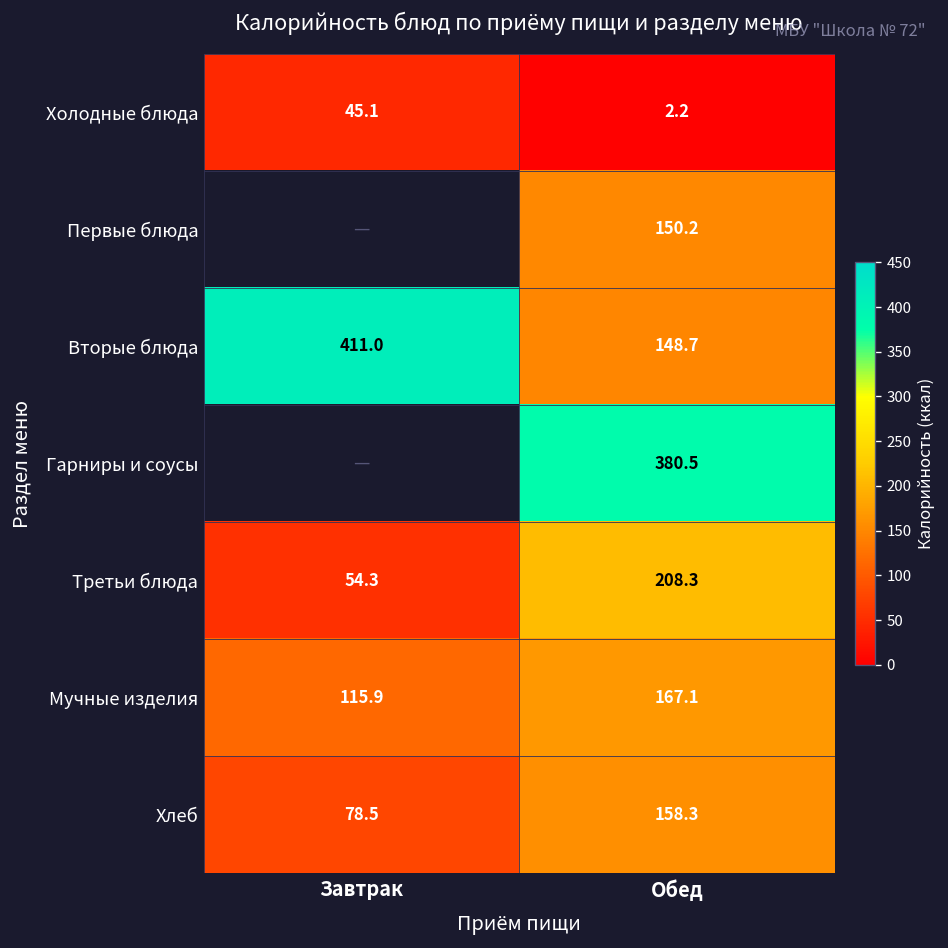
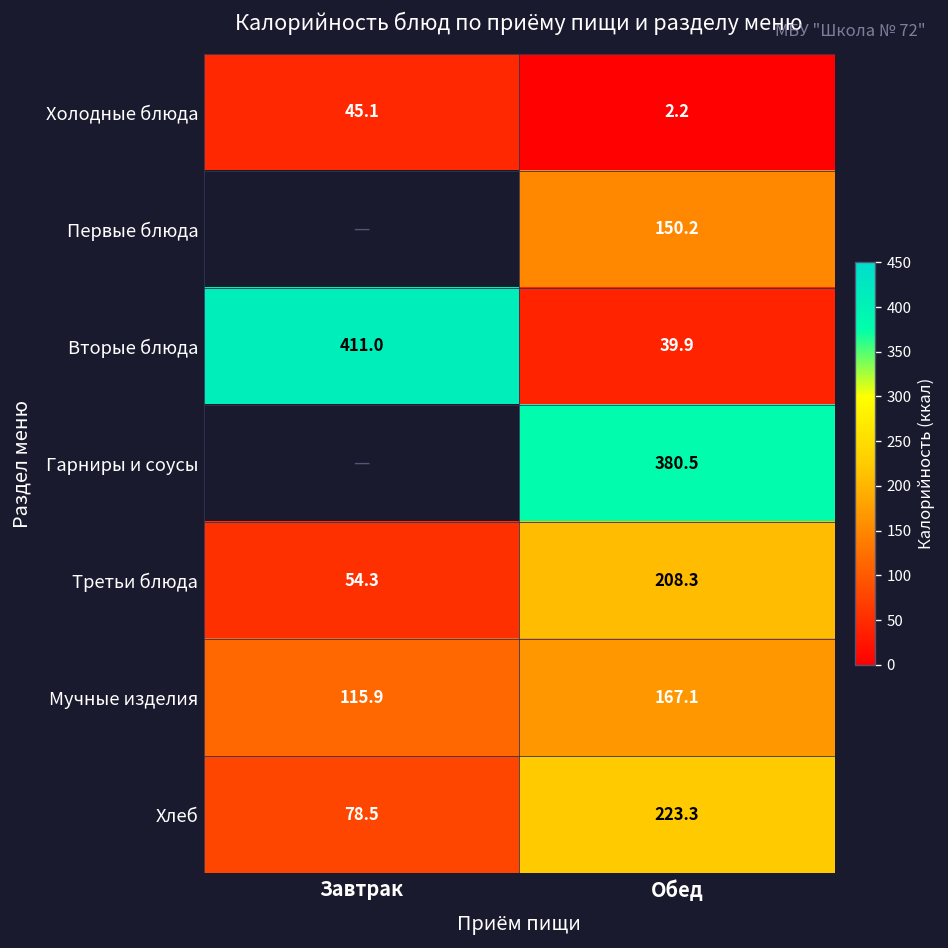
Вторые блюда, Обед: 148.7 -> 39.9
Хлеб, Обед: 158.3 -> 223.3
